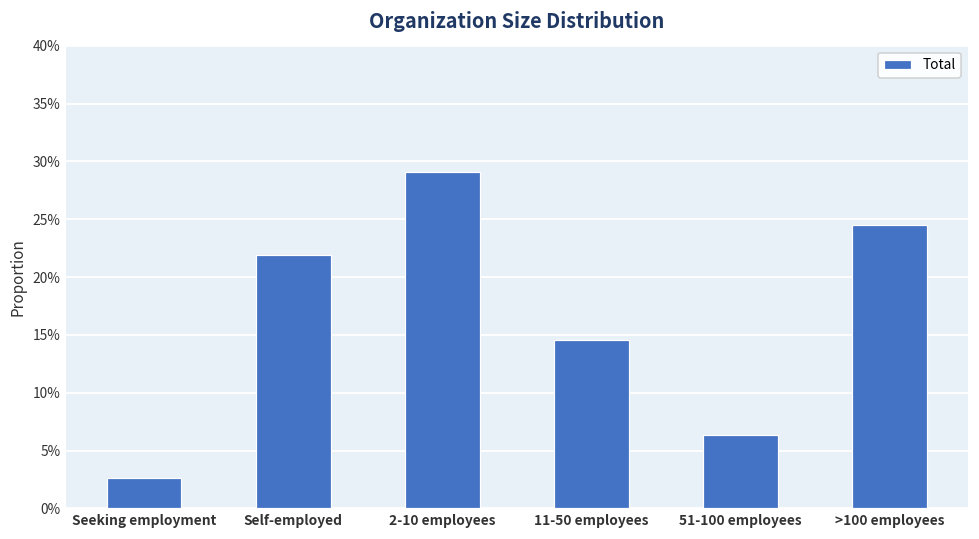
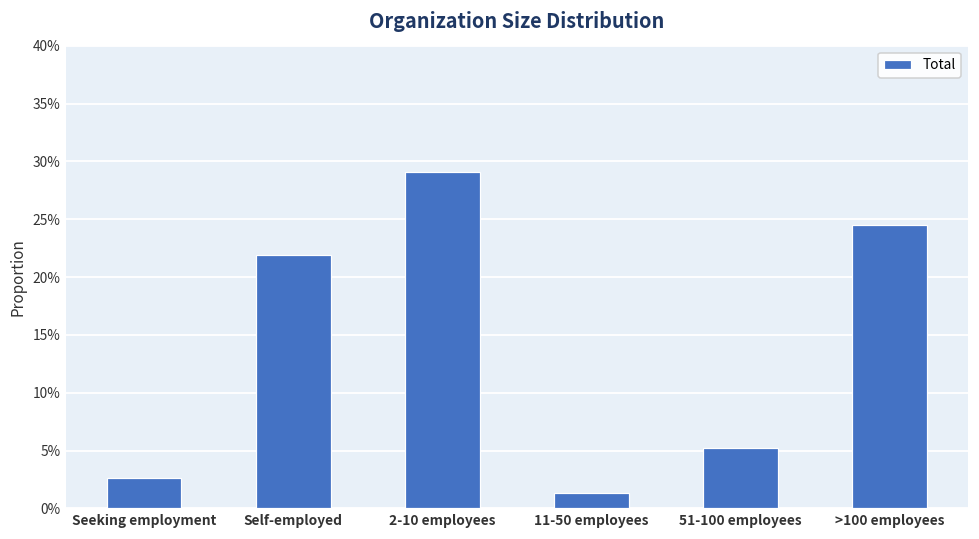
11-50 employees: 14.5% -> 1.3%
51-100 employees: 6.4% -> 5.2%
